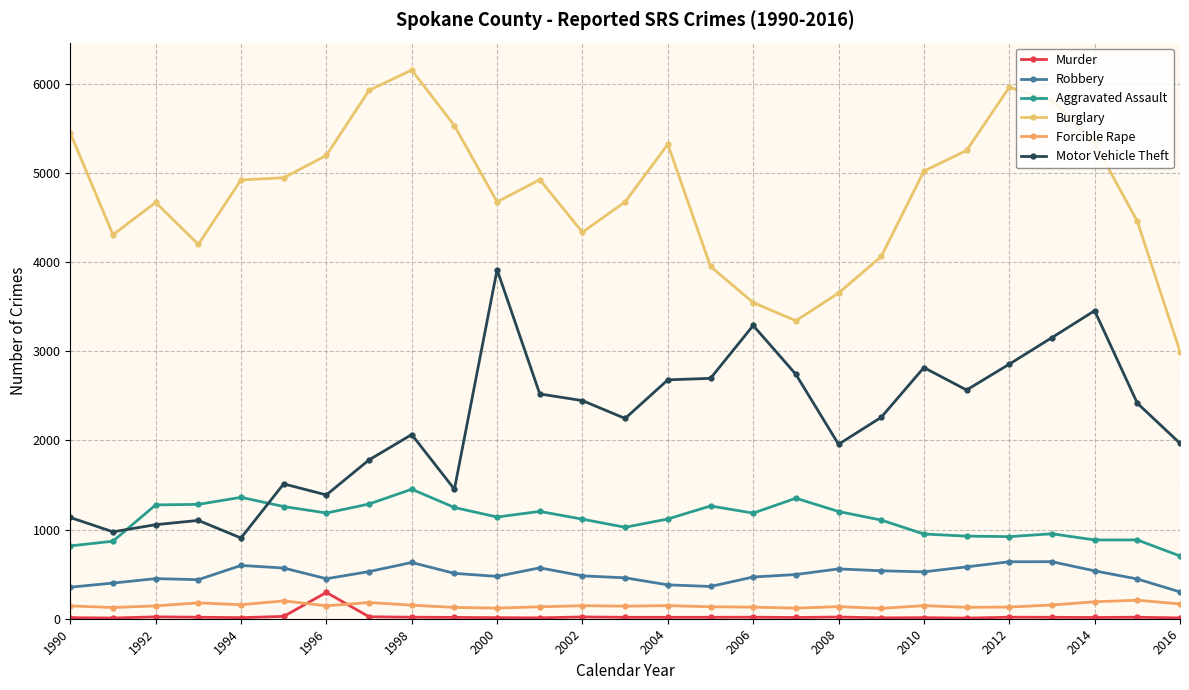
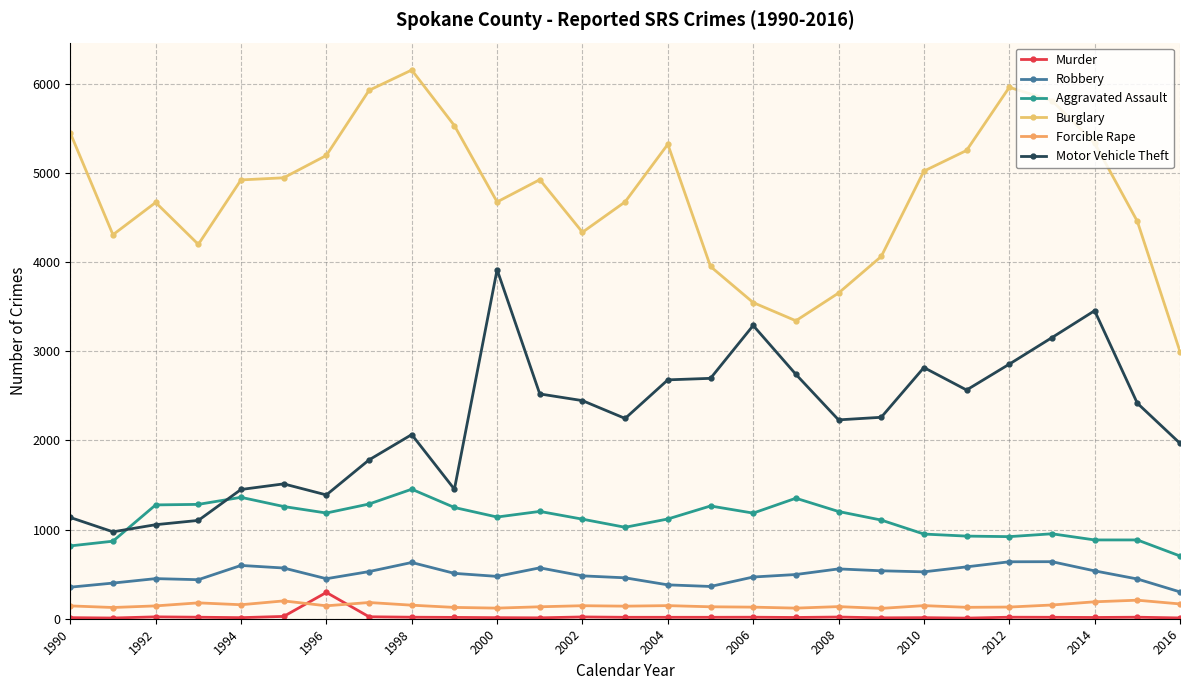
Motor Vehicle Theft, 1994: 900 -> 1500
Motor Vehicle Theft, 2008: 2000 -> 2200
